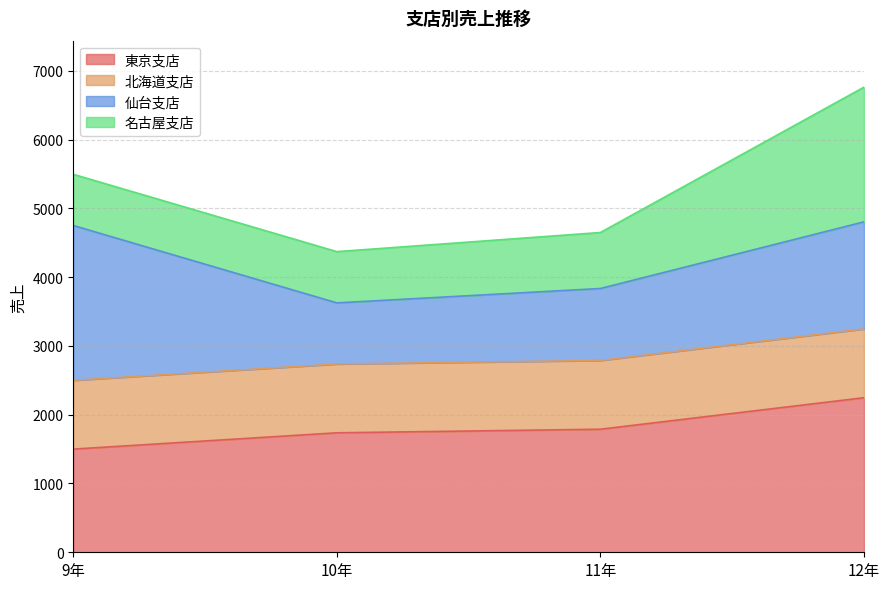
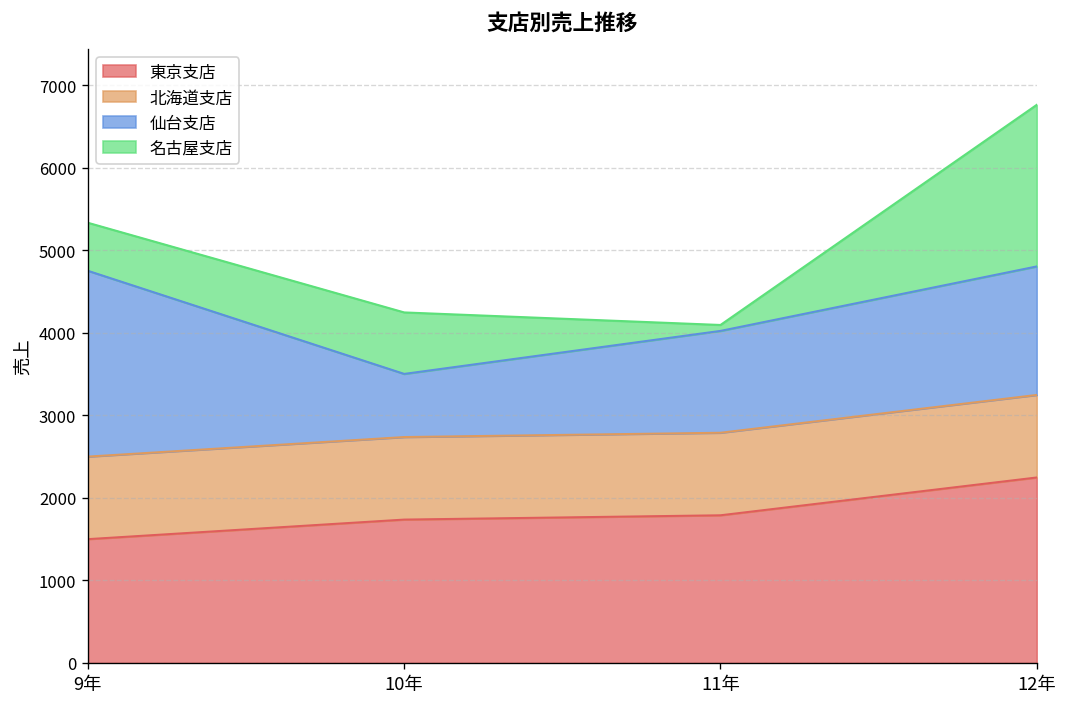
名古屋支店, 9年: 700 -> 600
仙台支店, 10年: 900 -> 800
仙台支店, 11年: 1000 -> 1200
名古屋支店, 11年: 800 -> 100
